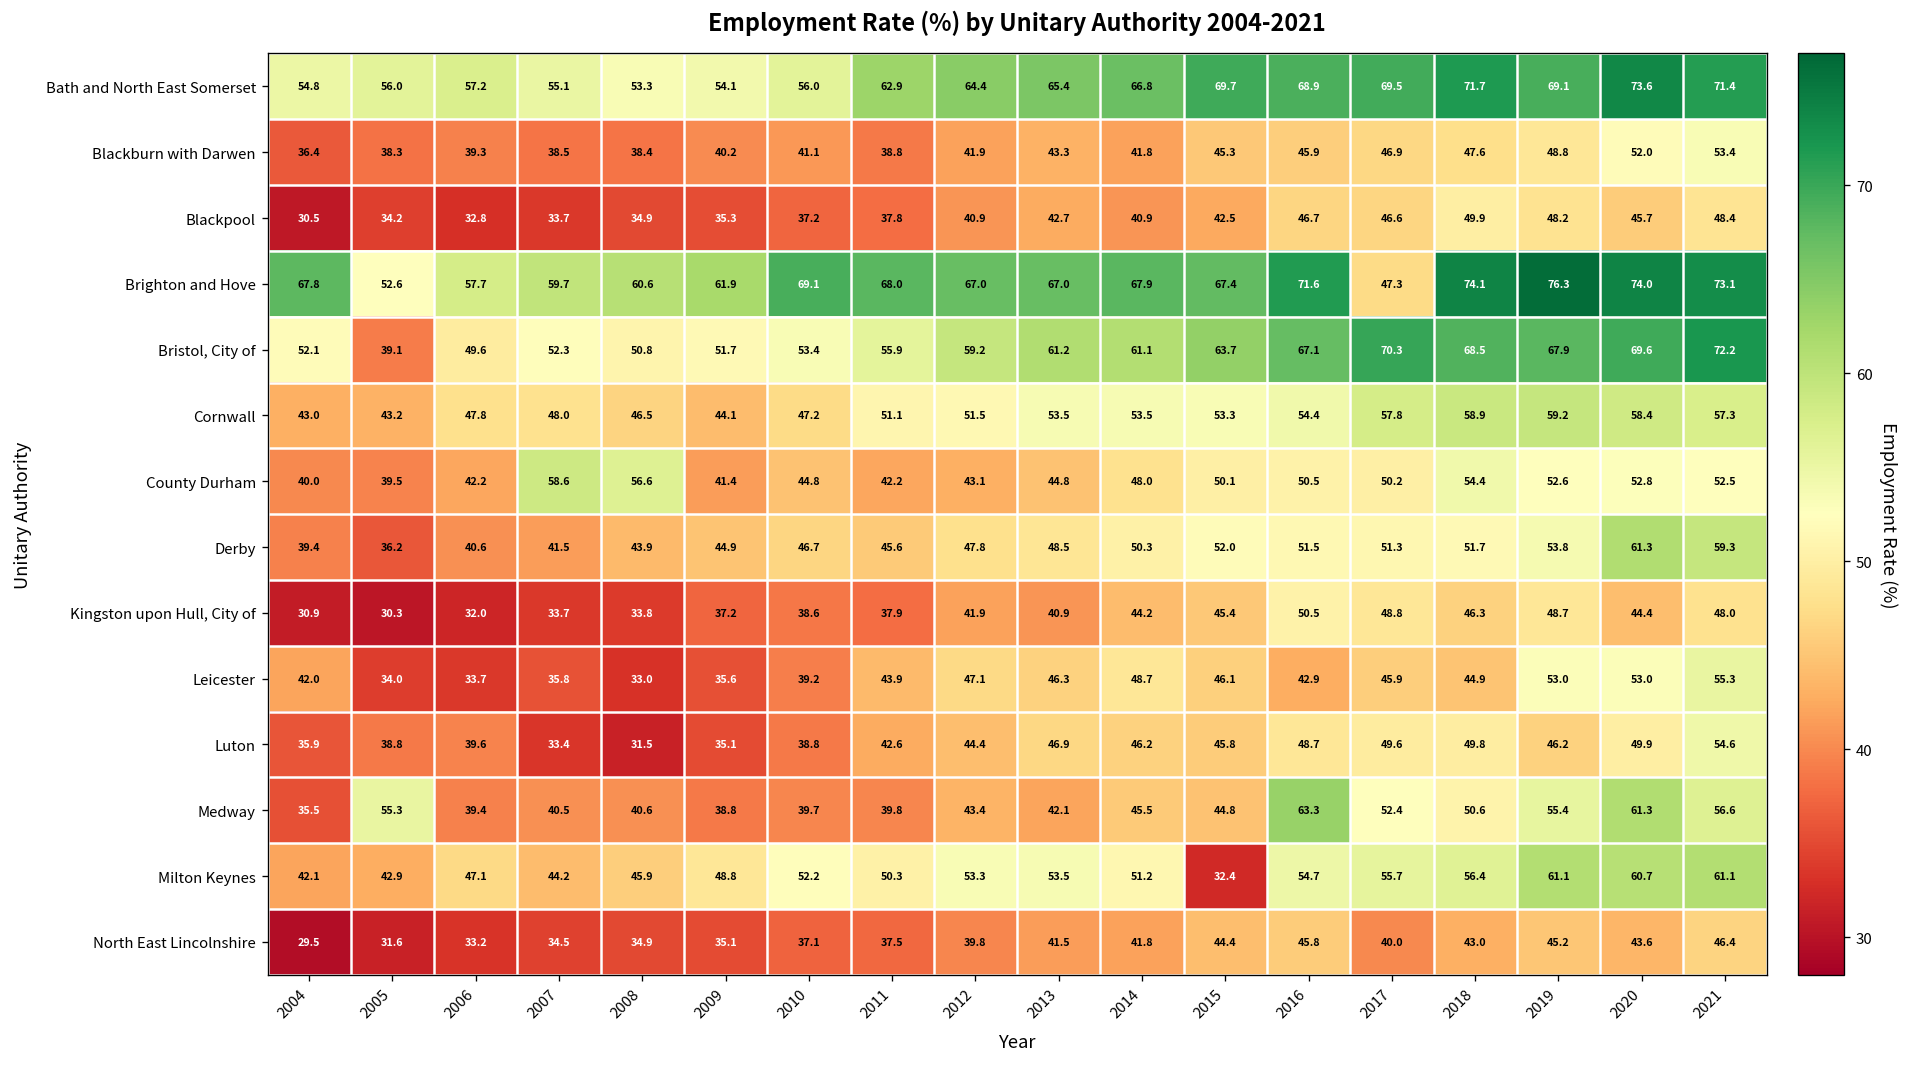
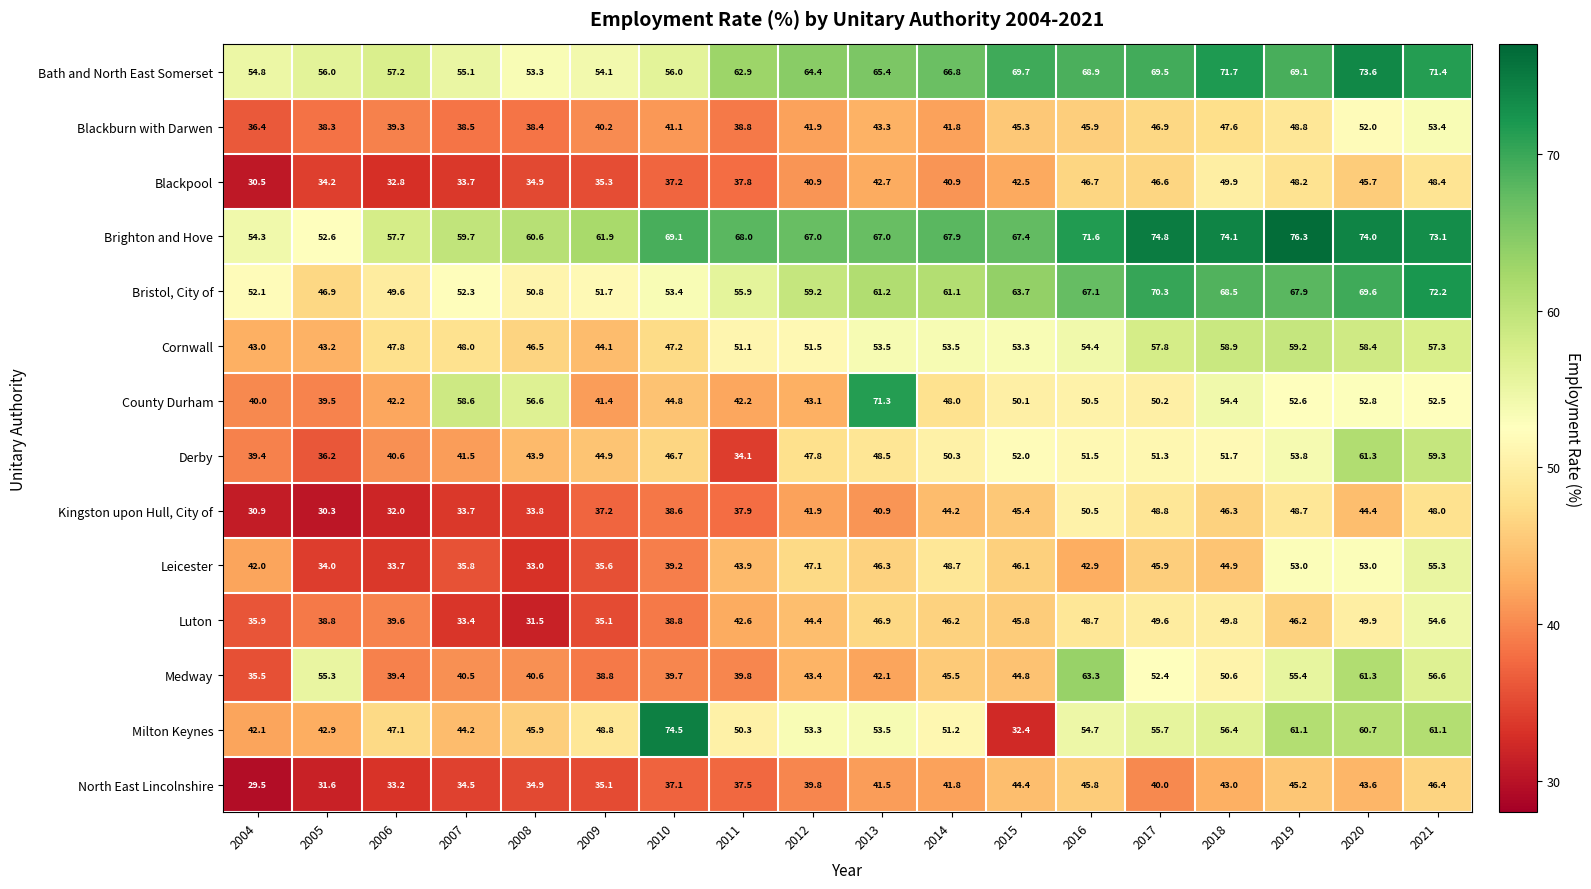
Brighton and Hove, 2004: 67.8 -> 54.3
Brighton and Hove, 2017: 47.3 -> 74.8
Bristol, City of, 2005: 39.1 -> 46.9
County Durham, 2013: 44.8 -> 71.3
Derby, 2011: 45.6 -> 34.1
Milton Keynes, 2010: 52.2 -> 74.5
